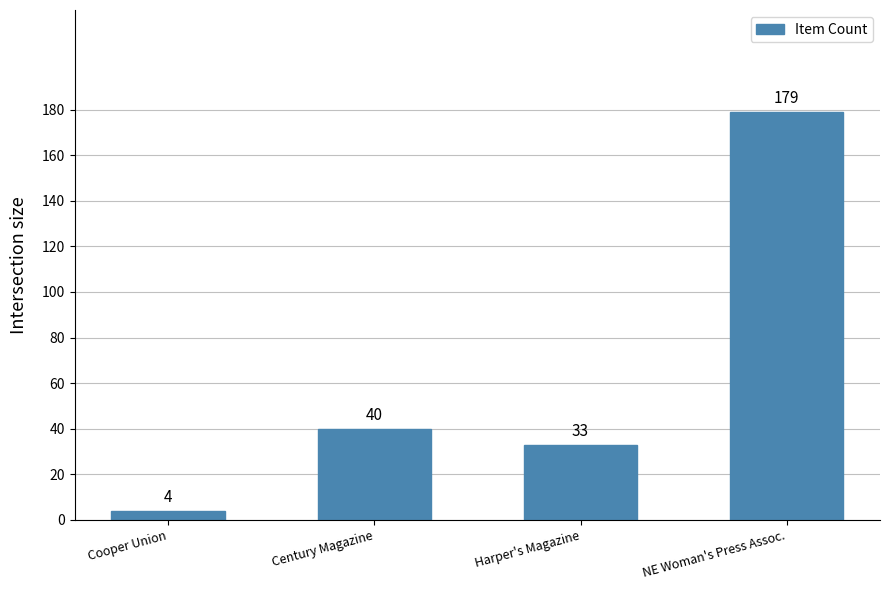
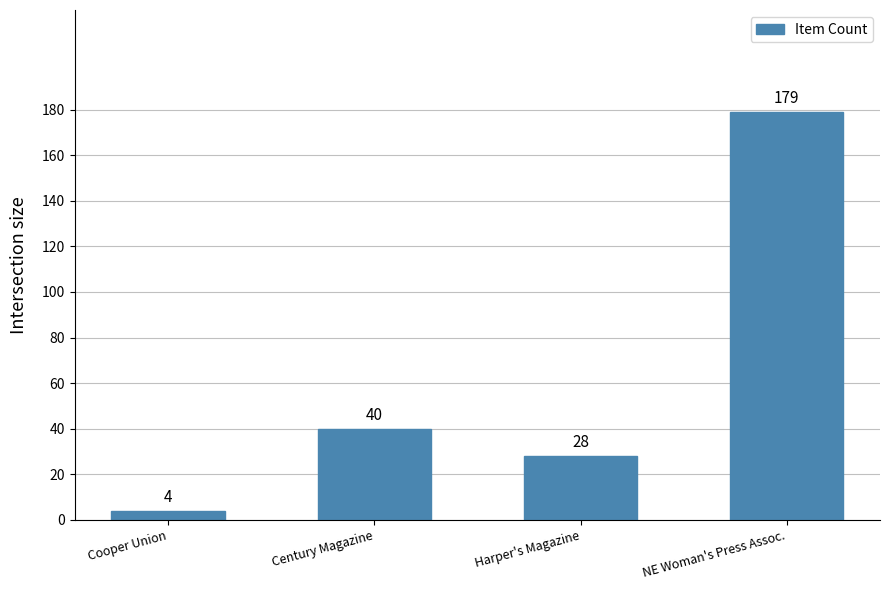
Harper's Magazine: 33 -> 28
